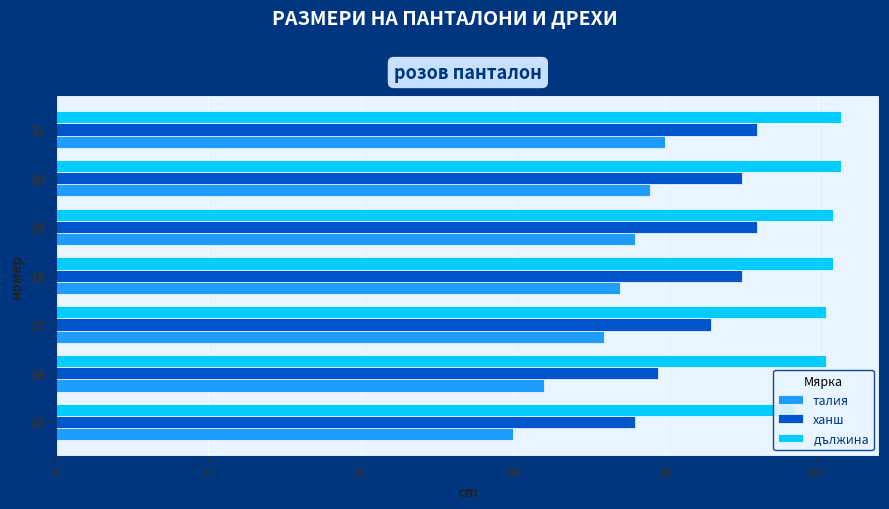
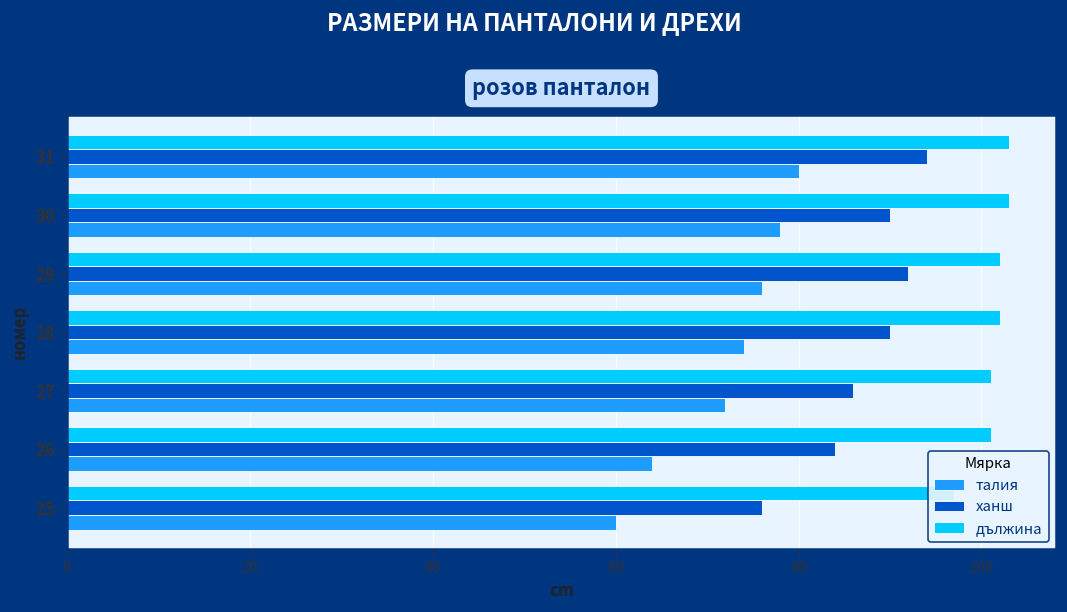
ханш, 31: 92 -> 94
ханш, 26: 79 -> 84
